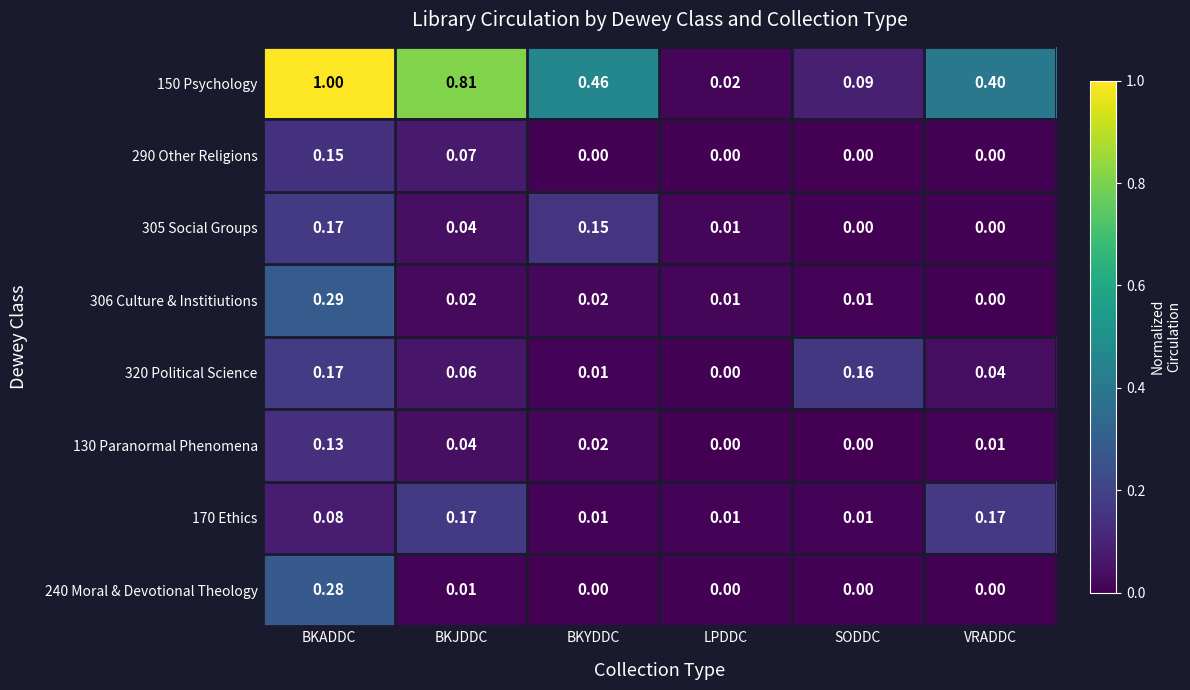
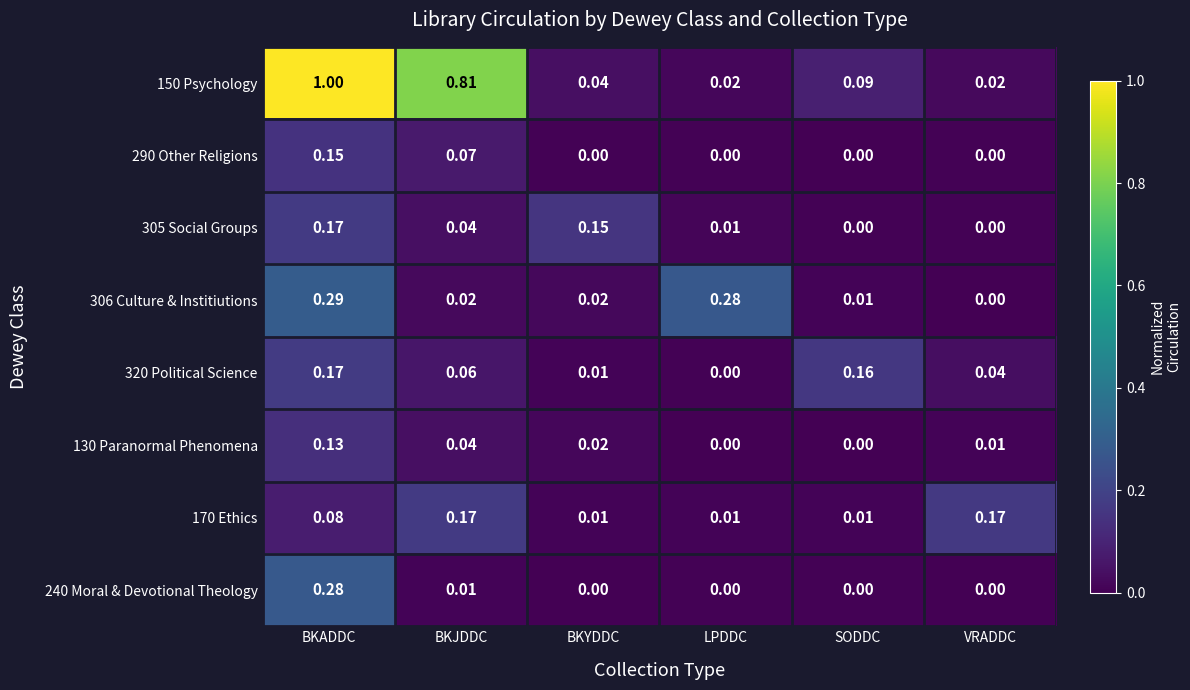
150 Psychology, BKYDDC: 0.46 -> 0.04
150 Psychology, VRADDC: 0.40 -> 0.02
306 Culture & Institiutions, LPDDC: 0.01 -> 0.28
